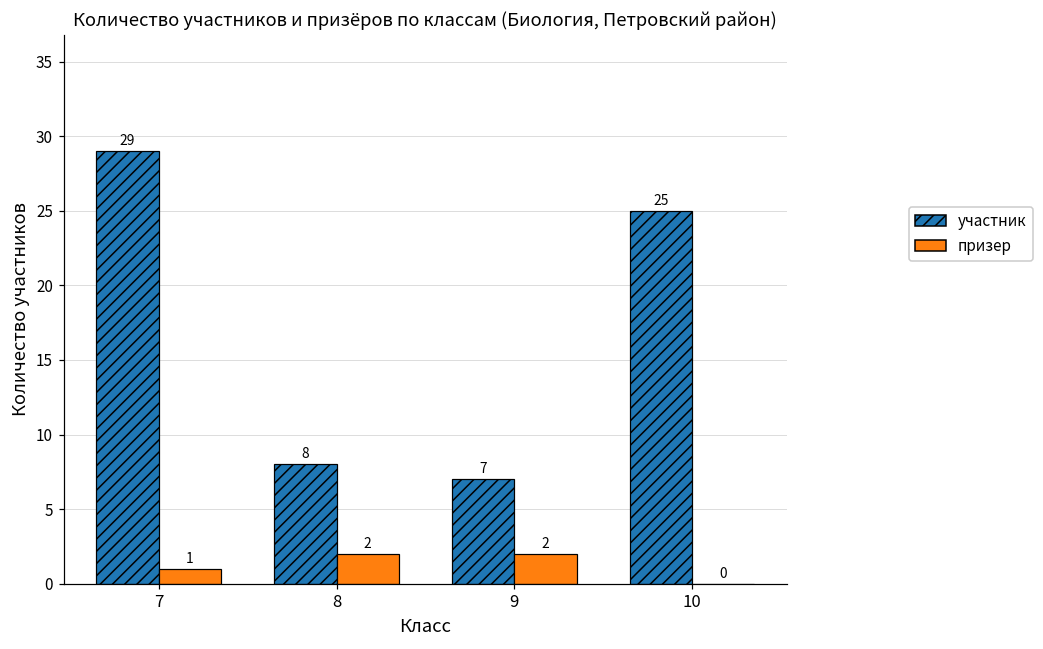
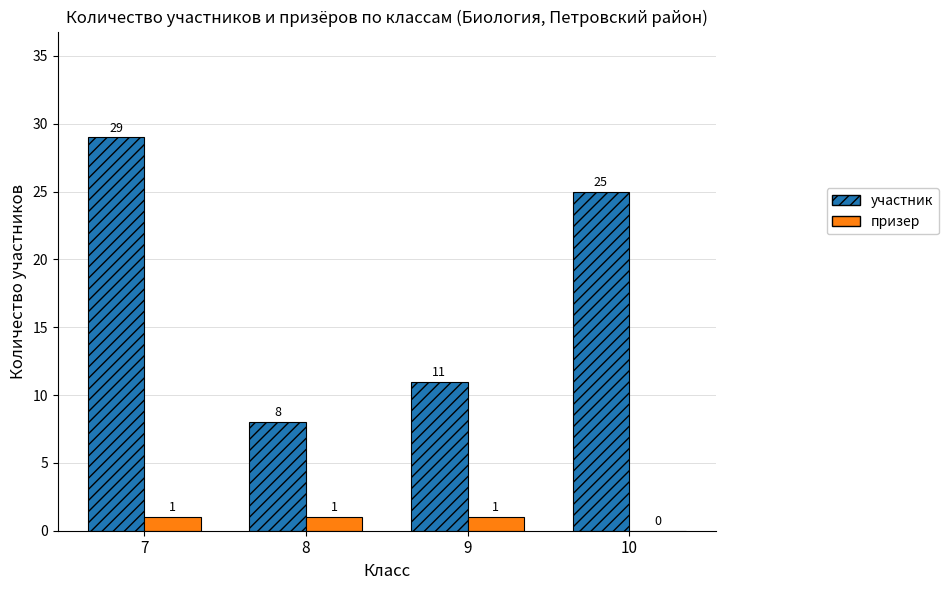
призер, 8: 2 -> 1
участник, 9: 7 -> 11
призер, 9: 2 -> 1
